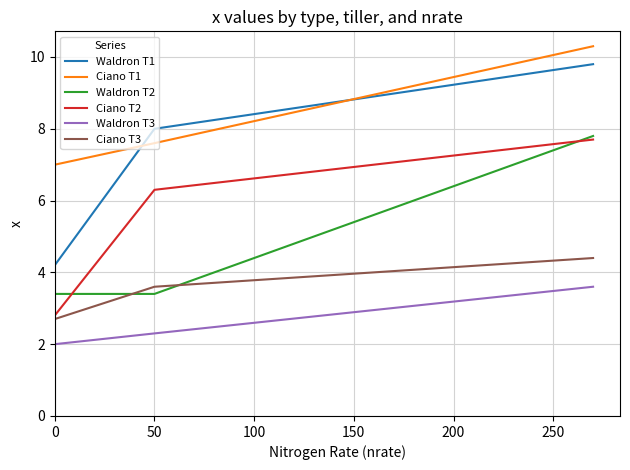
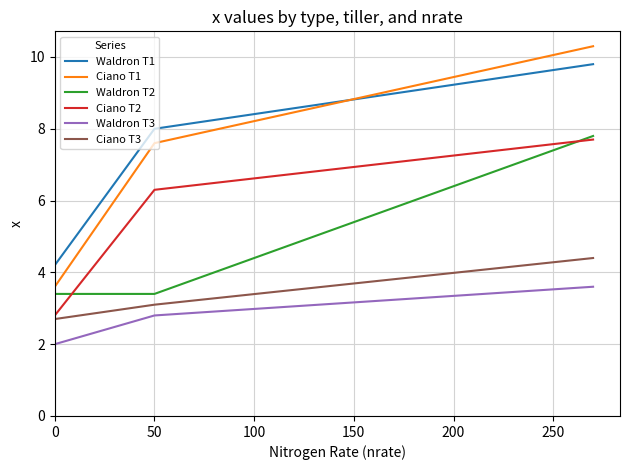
Ciano T1, 0: 7.0 -> 3.6
Waldron T3, 50: 2.3 -> 2.8
Ciano T3, 50: 3.6 -> 3.1
